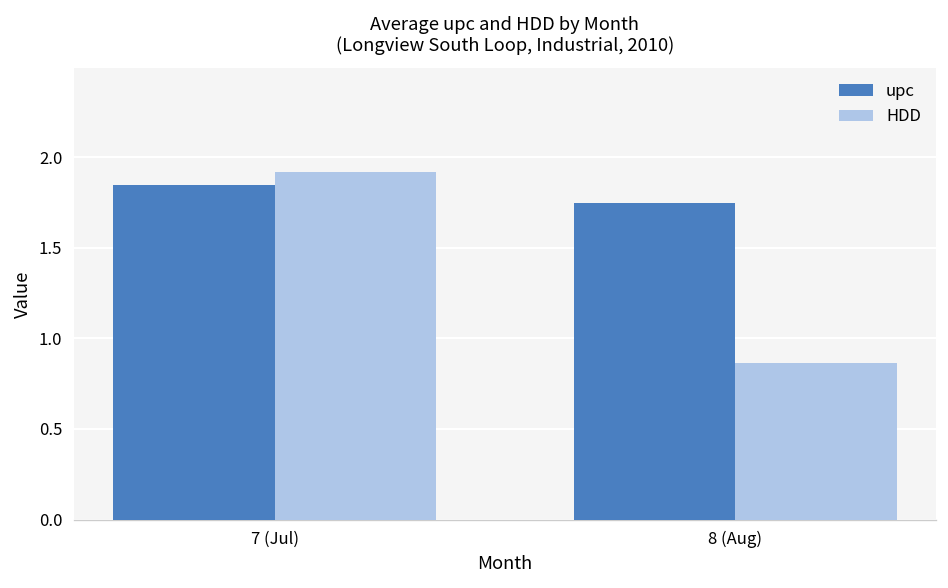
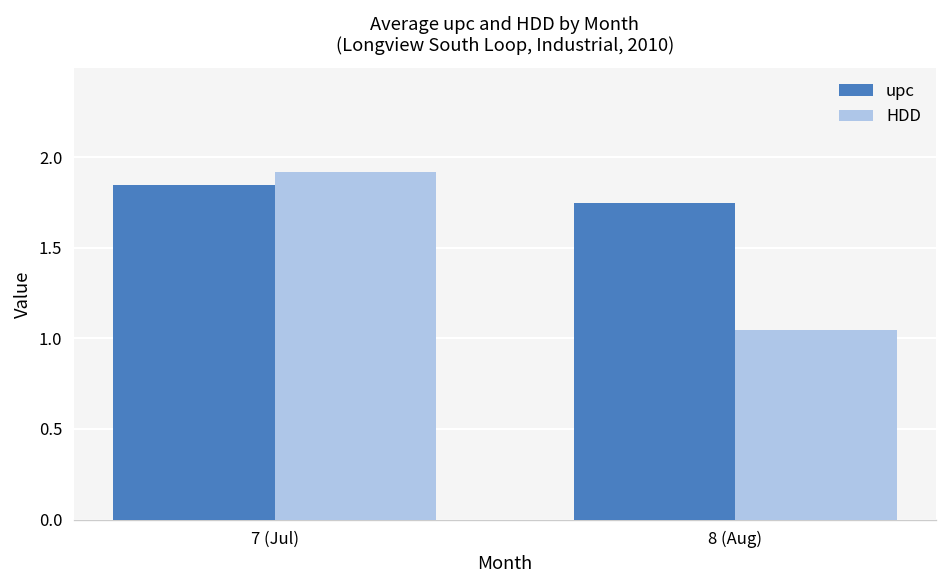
HDD, 8 (Aug): 0.87 -> 1.05
